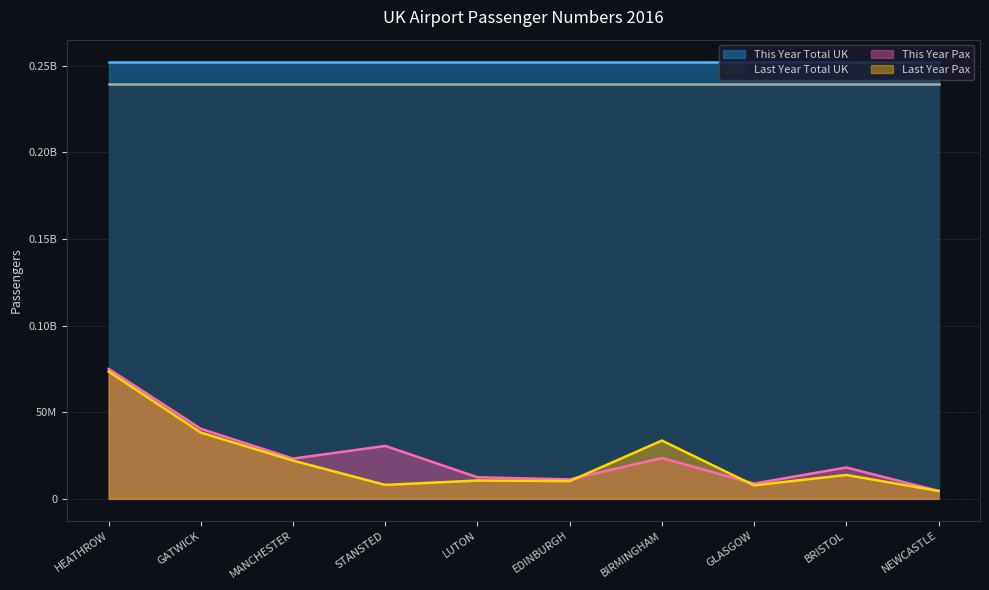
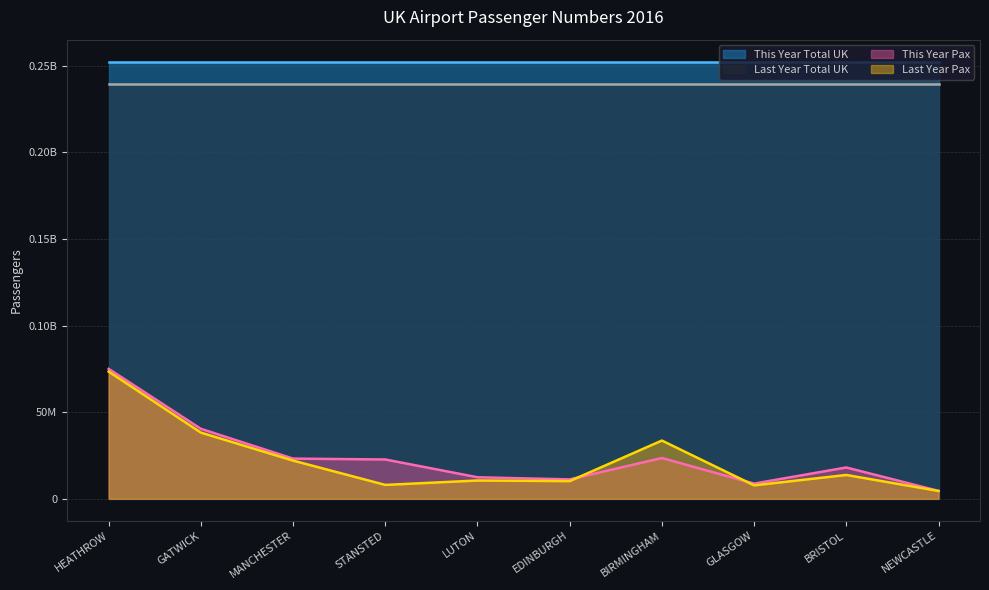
This Year Pax, STANSTED: 31000000 -> 23000000
